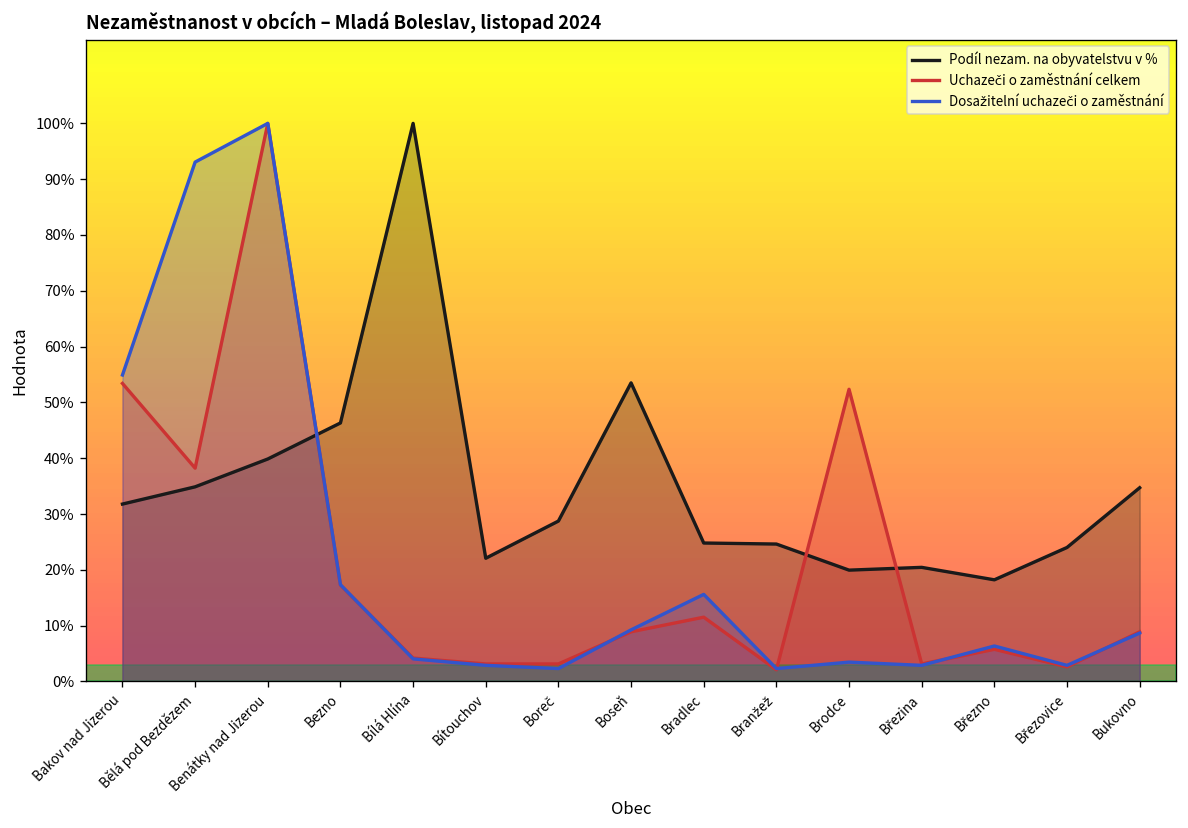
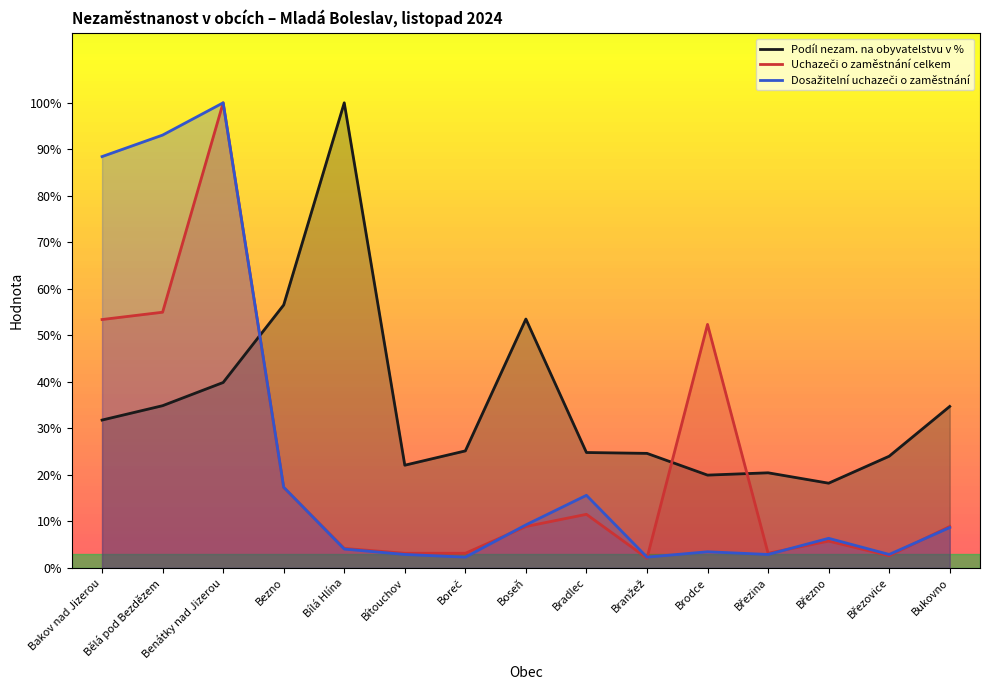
Dosažitelní uchazeči o zaměstnání, Bakov nad Jizerou: 55% -> 88%
Uchazeči o zaměstnání celkem, Bělá pod Bezdězem: 38% -> 55%
Podíl nezam. na obyvatelstvu v %, Bezno: 46% -> 57%
Podíl nezam. na obyvatelstvu v %, Boreč: 29% -> 25%
